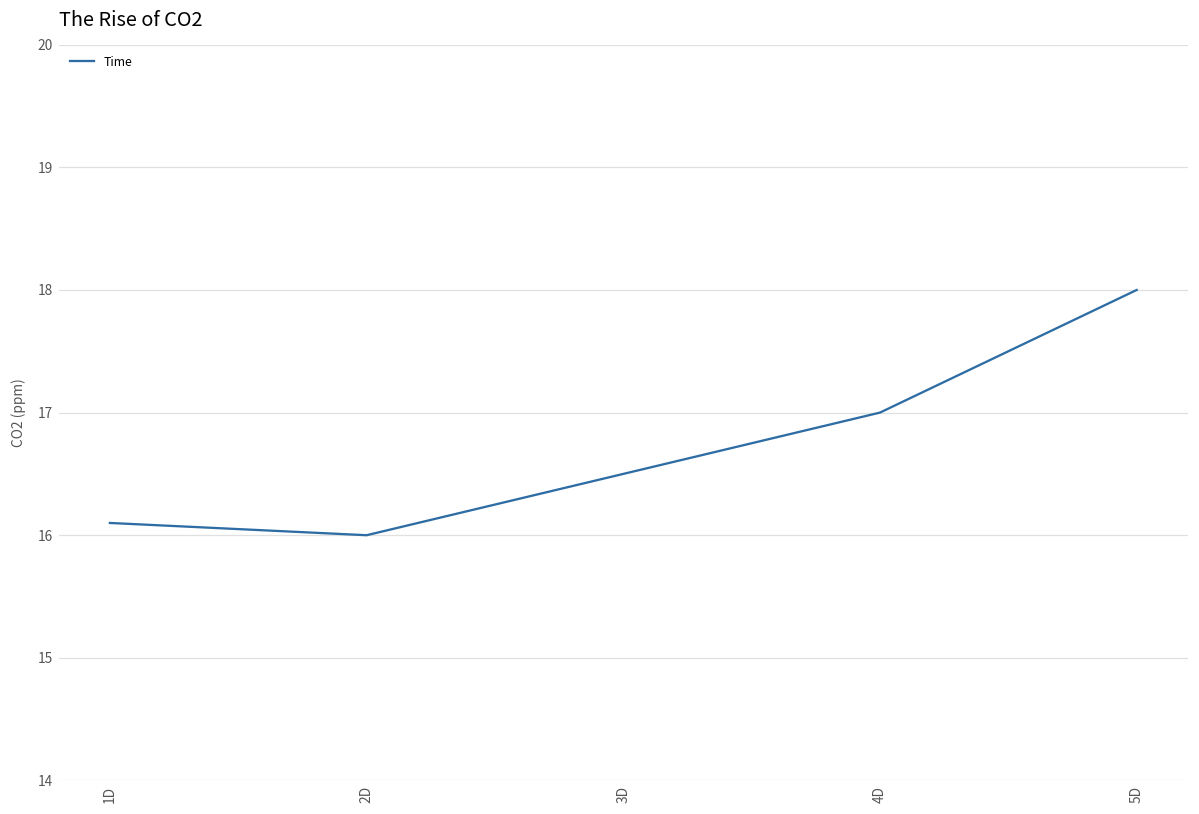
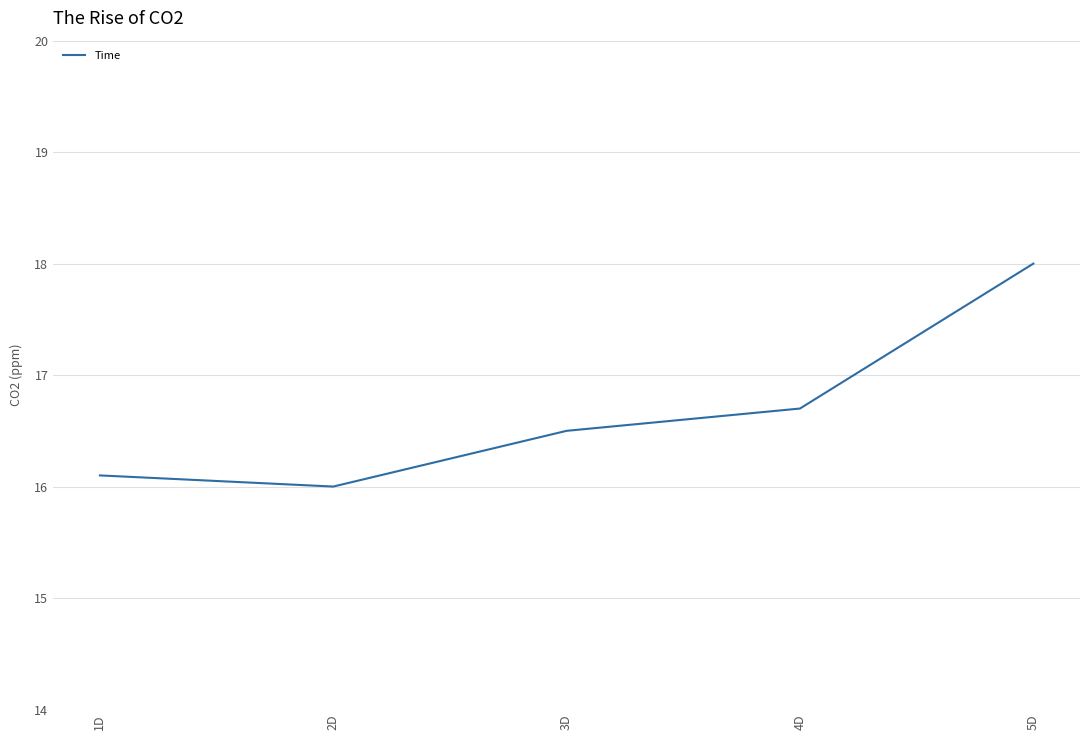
4D: 17.0 -> 16.7
